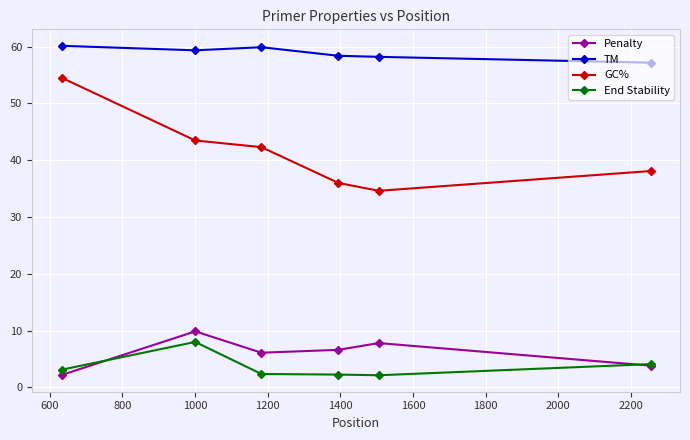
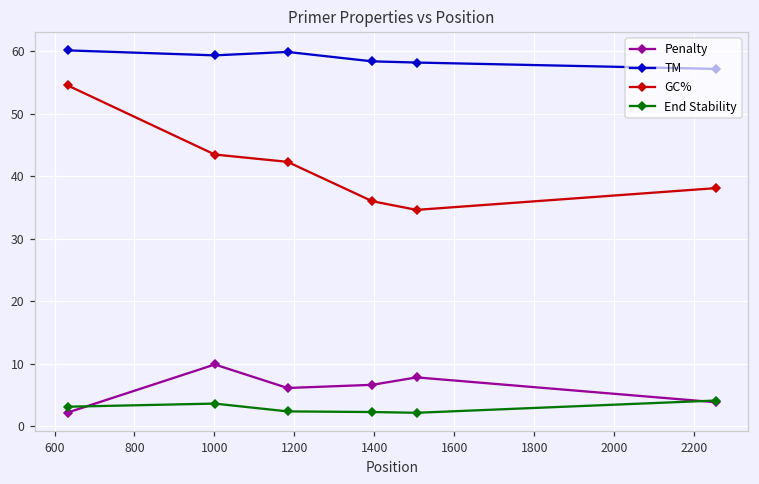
End Stability, 1000: 8 -> 4
